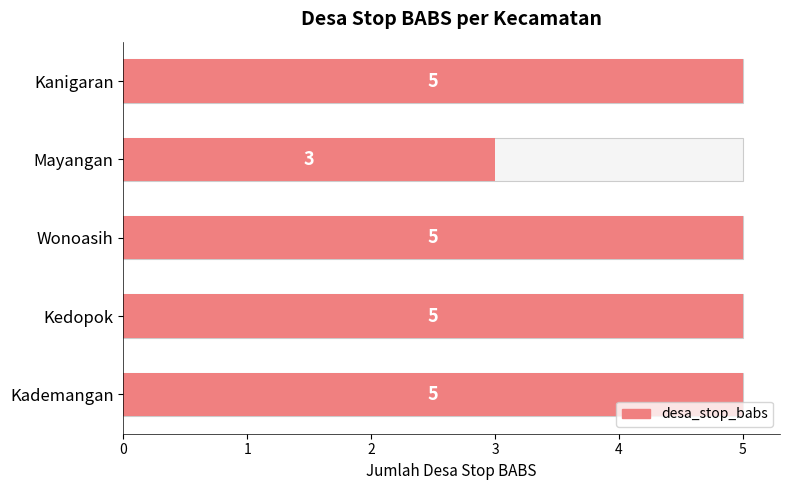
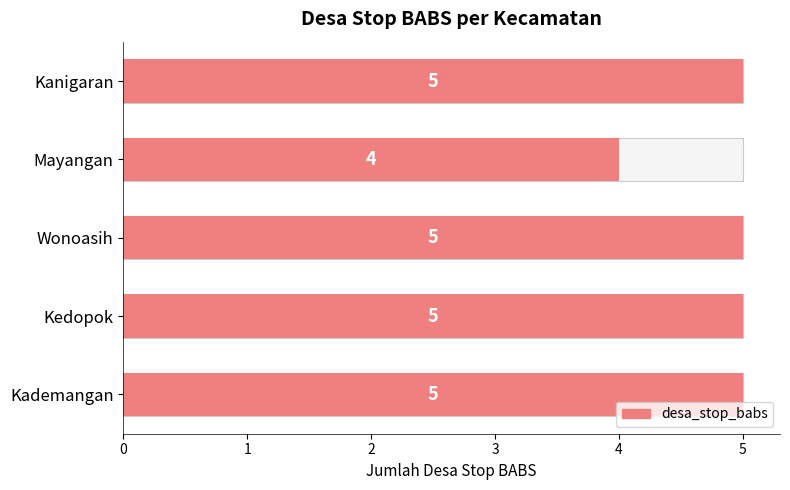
desa_stop_babs, Mayangan: 3 -> 4
